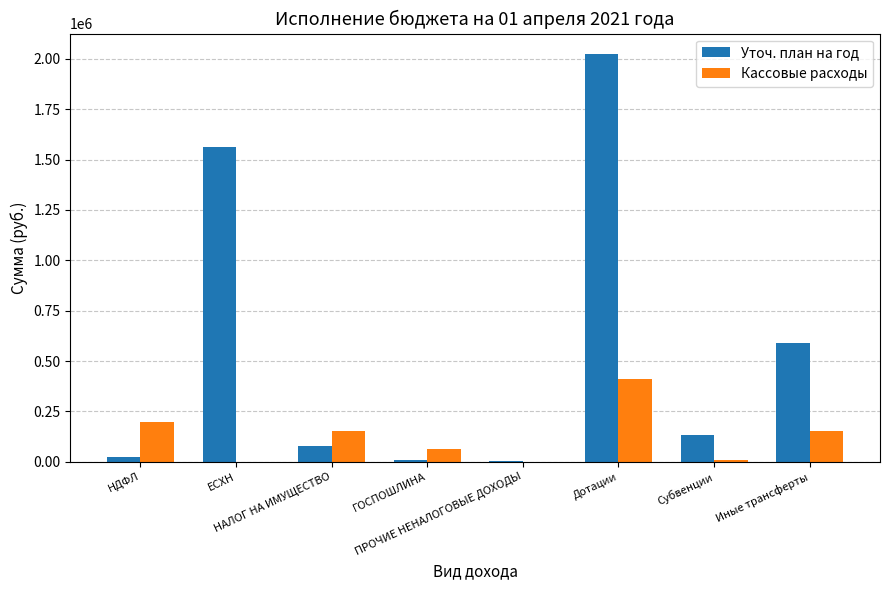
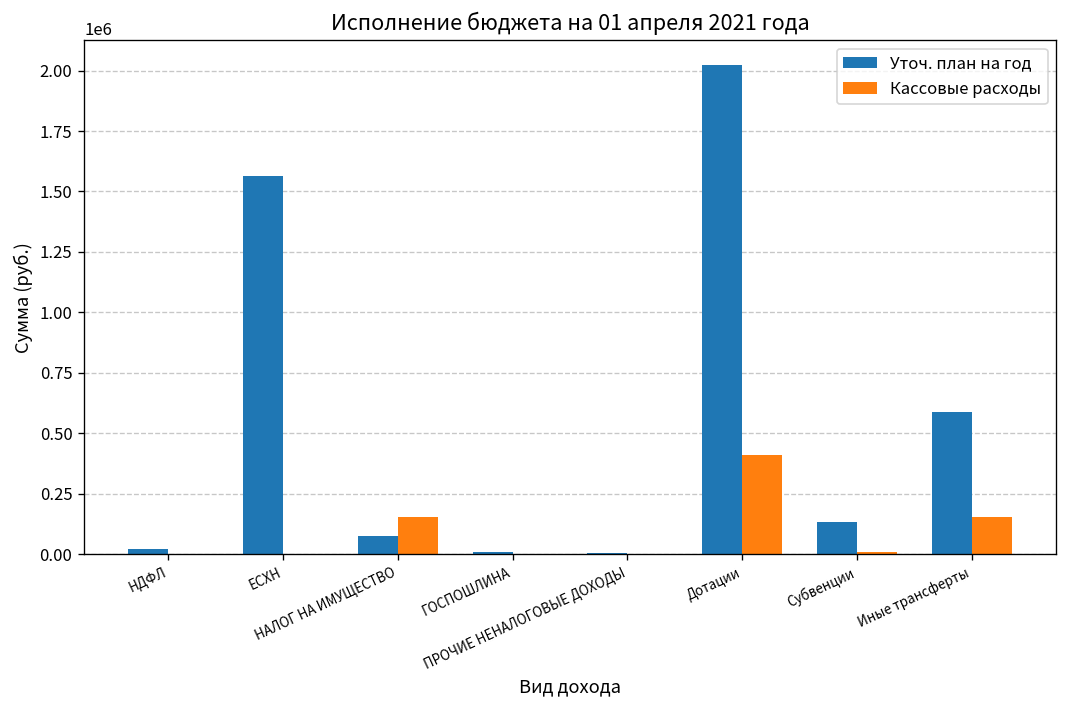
Кассовые расходы, НДФЛ: 200000 -> 0
Кассовые расходы, ГОСПОШЛИНА: 60000 -> 0
